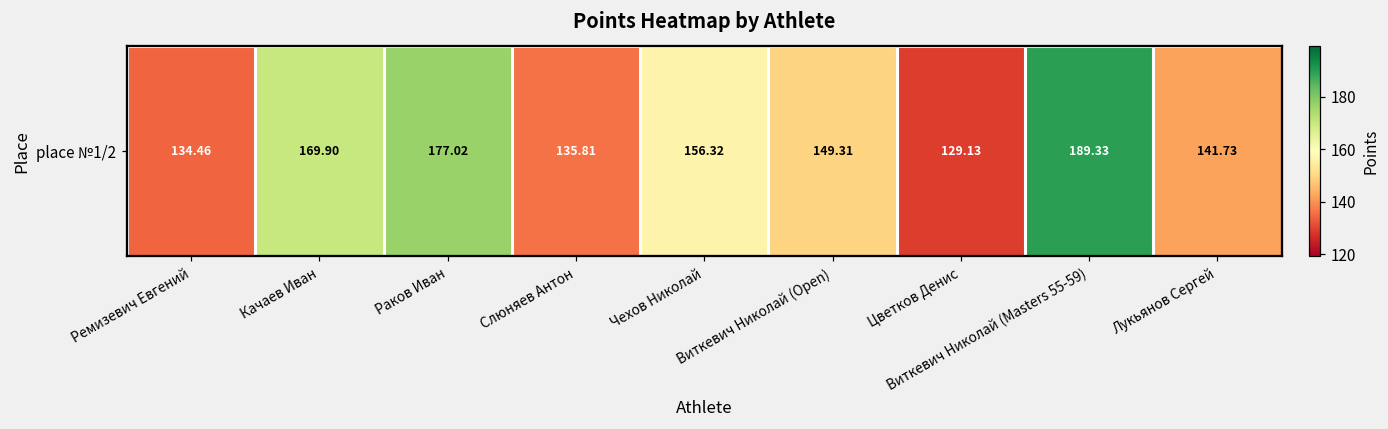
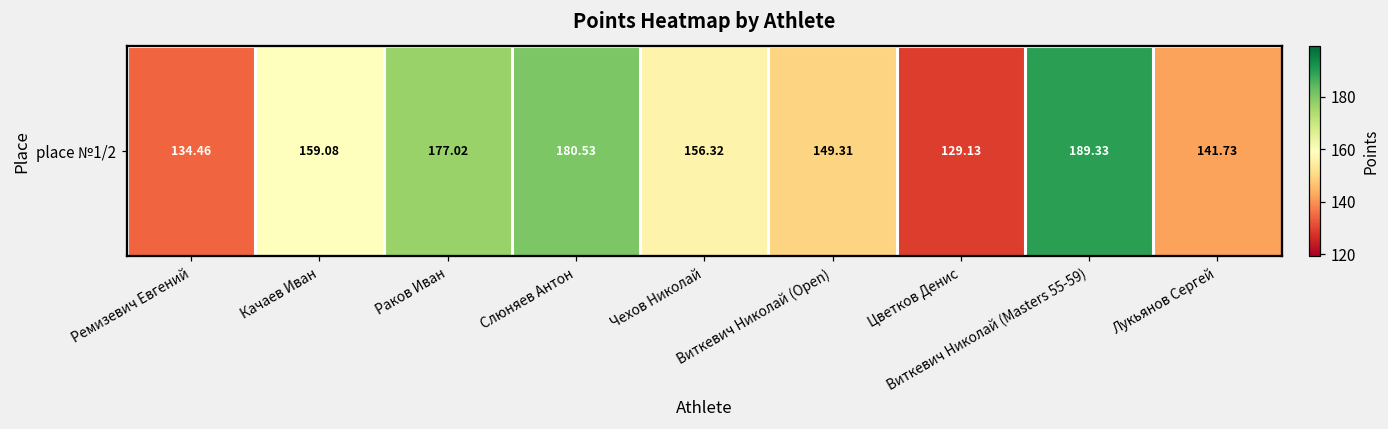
place №1/2, Качаев Иван: 169.90 -> 159.08
place №1/2, Слюняев Антон: 135.81 -> 180.53
